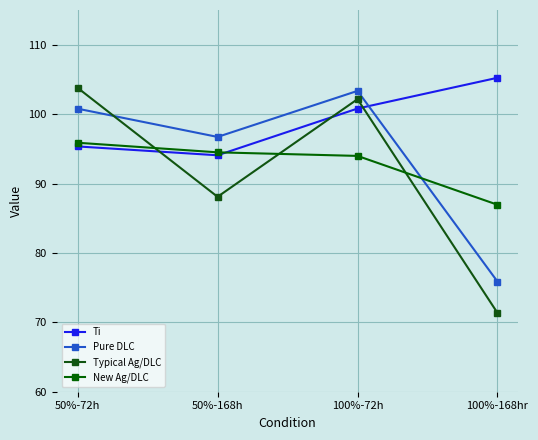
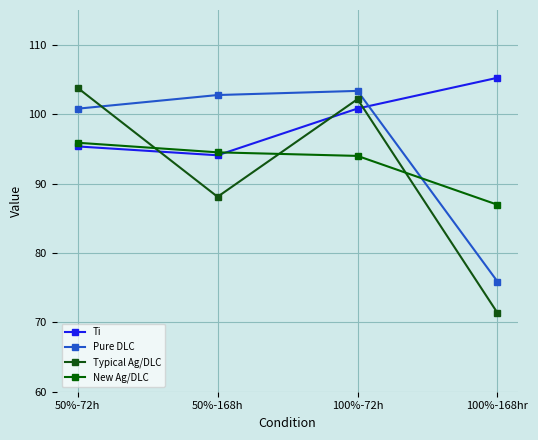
Pure DLC, 50%-168h: 97 -> 103
